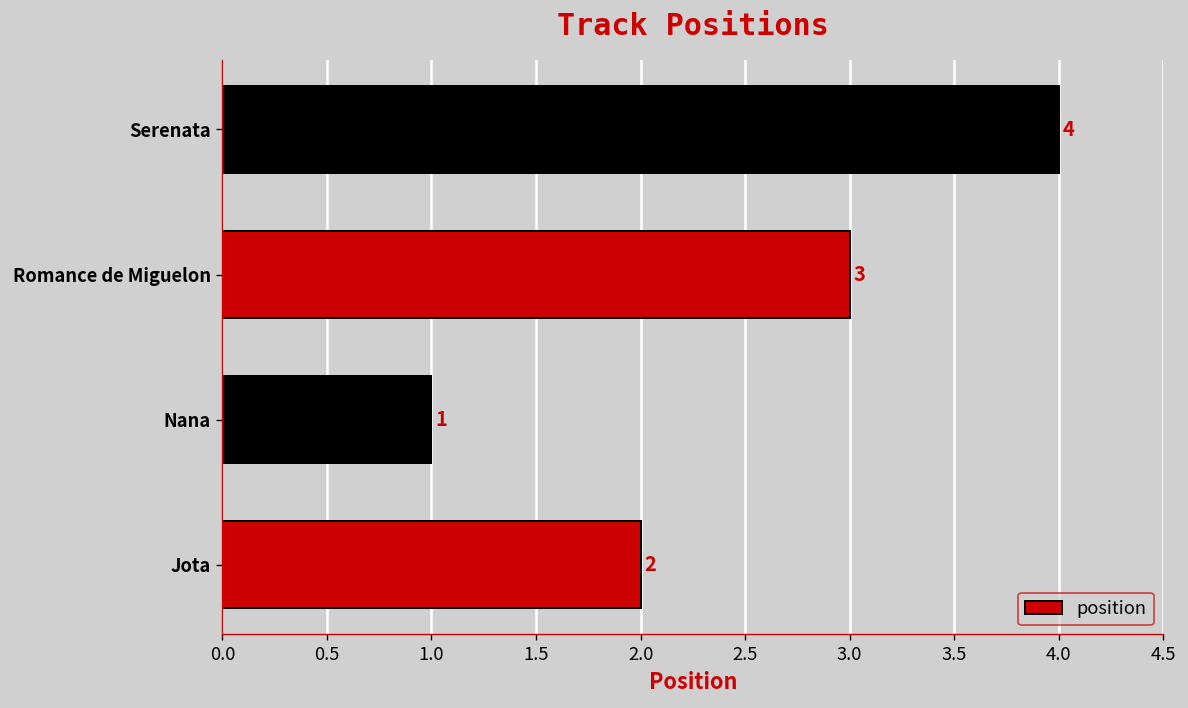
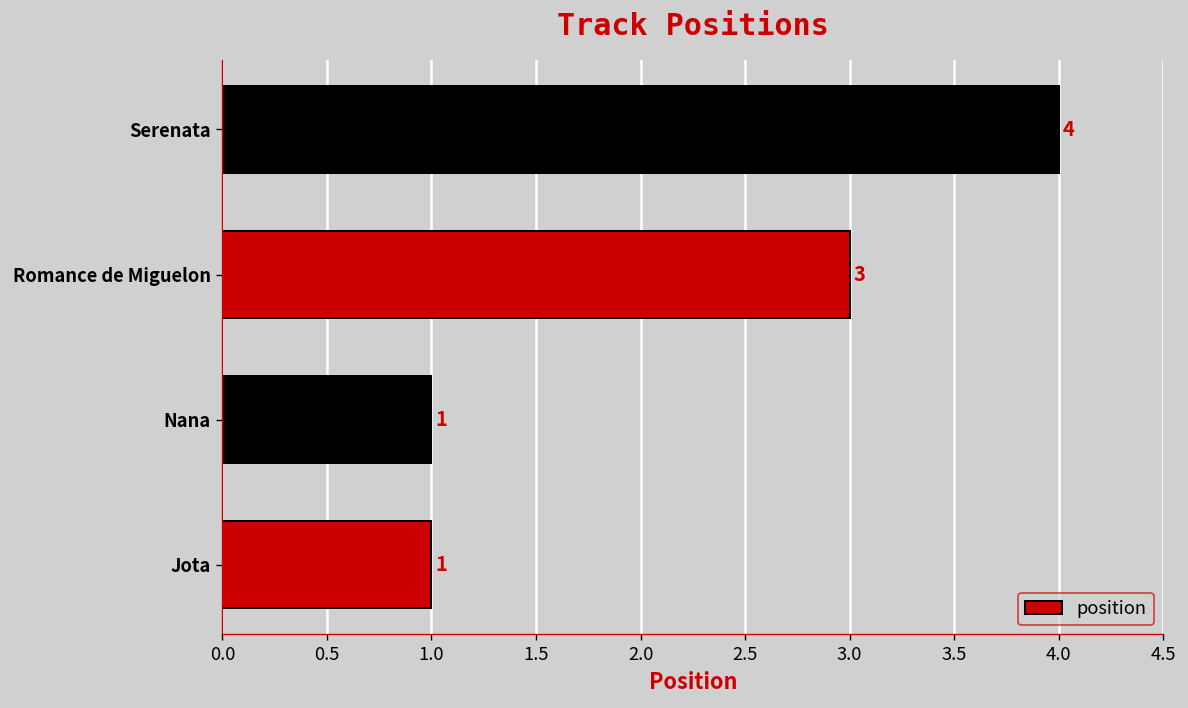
Jota: 2 -> 1
